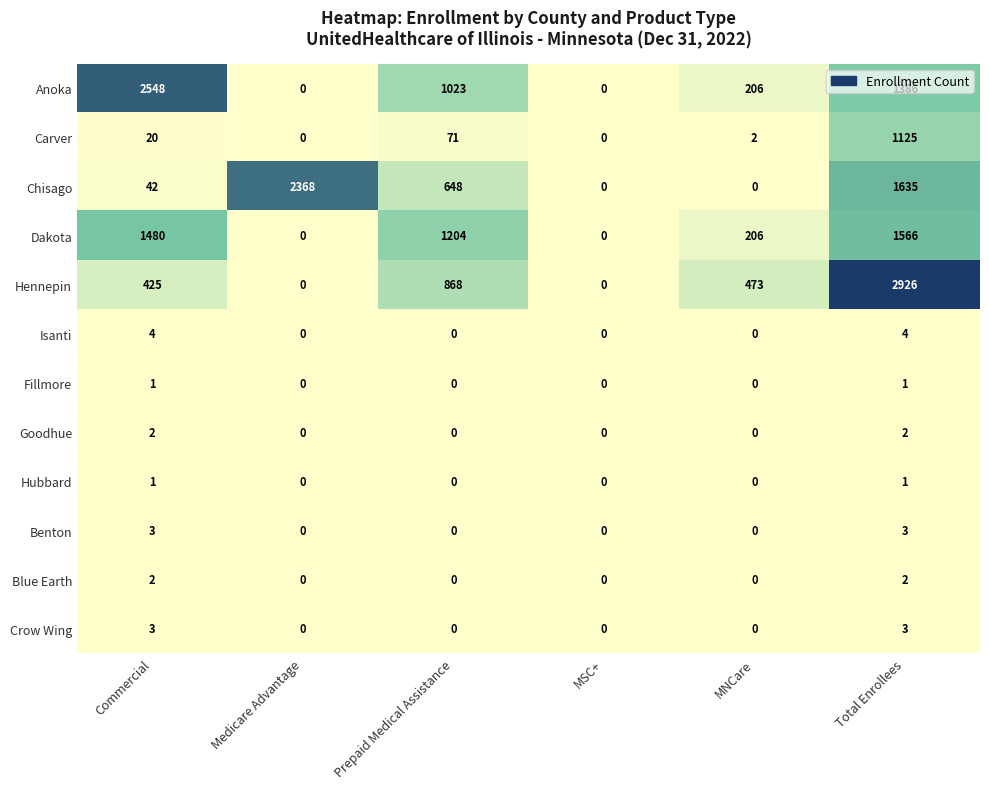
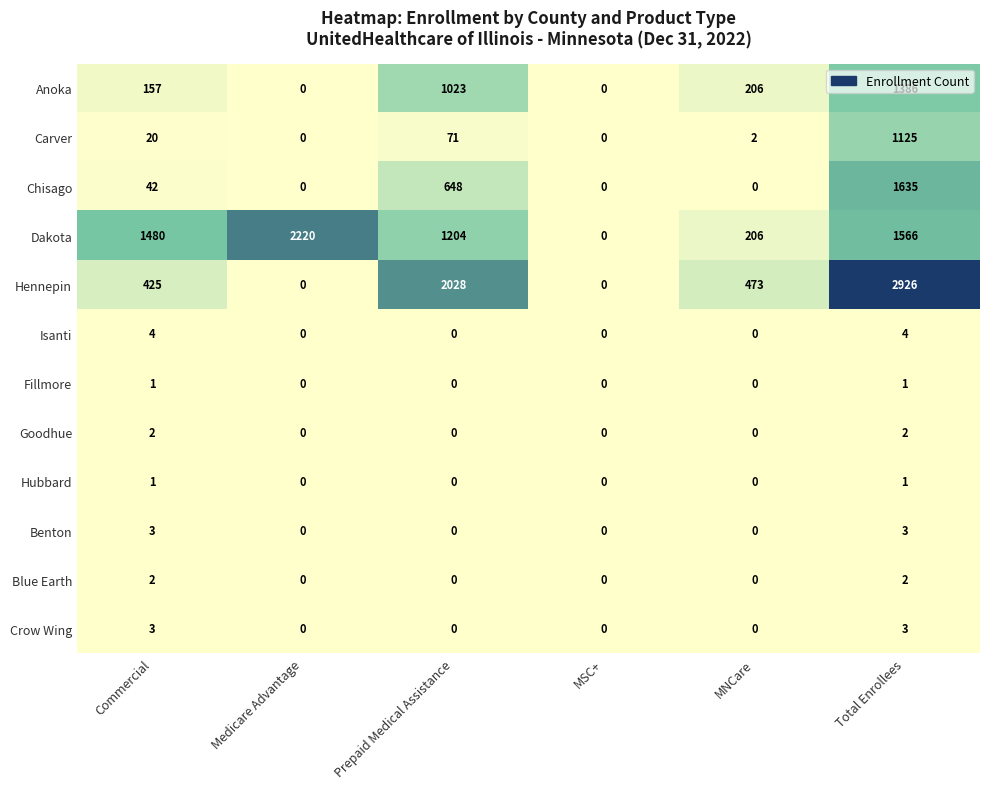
Anoka, Commercial: 2548 -> 157
Chisago, Medicare Advantage: 2368 -> 0
Dakota, Medicare Advantage: 0 -> 2220
Hennepin, Prepaid Medical Assistance: 868 -> 2028
